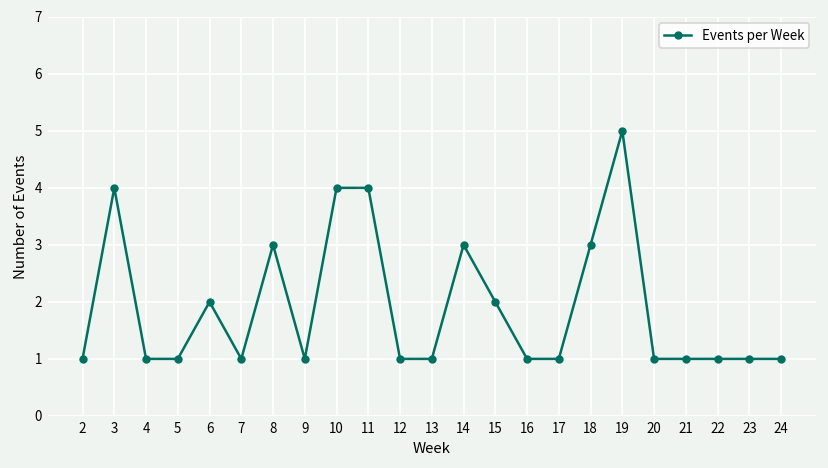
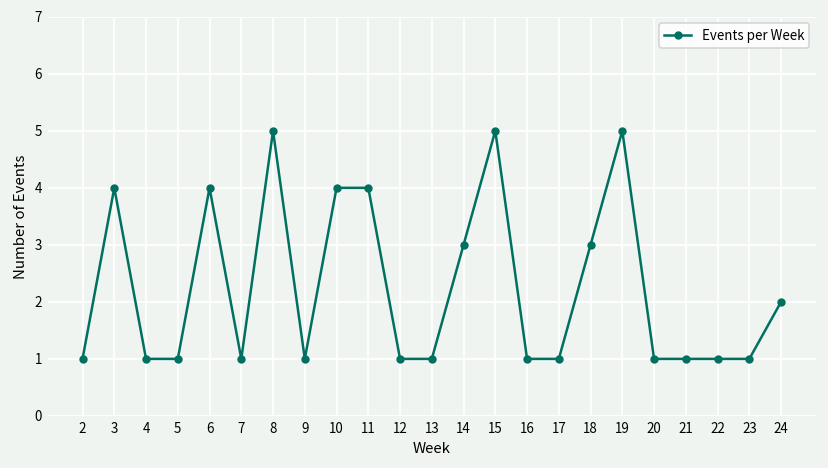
6: 2 -> 4
8: 3 -> 5
15: 2 -> 5
24: 1 -> 2
